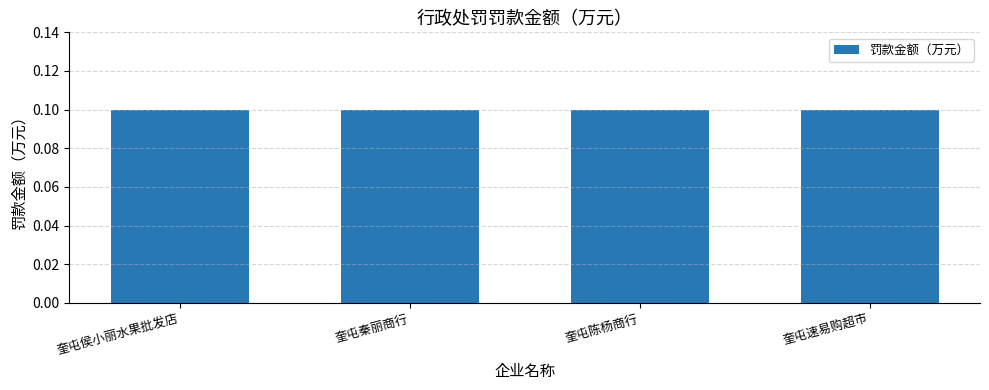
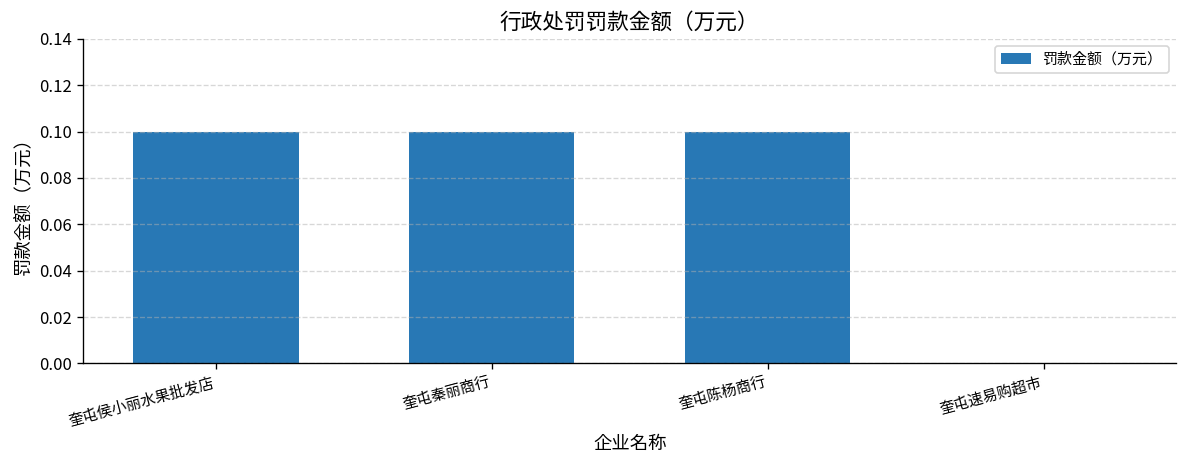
奎屯速易购超市: 0.1 -> 0.0
